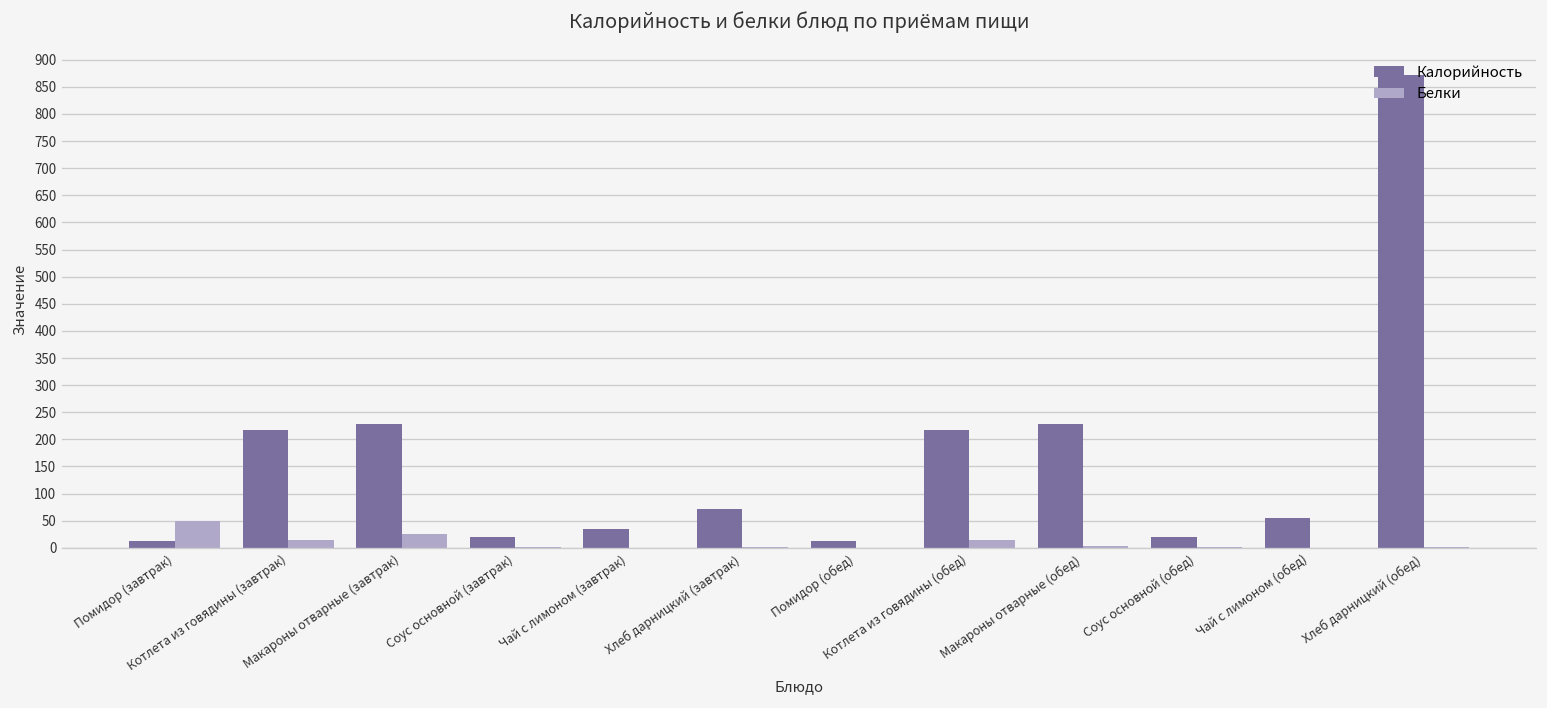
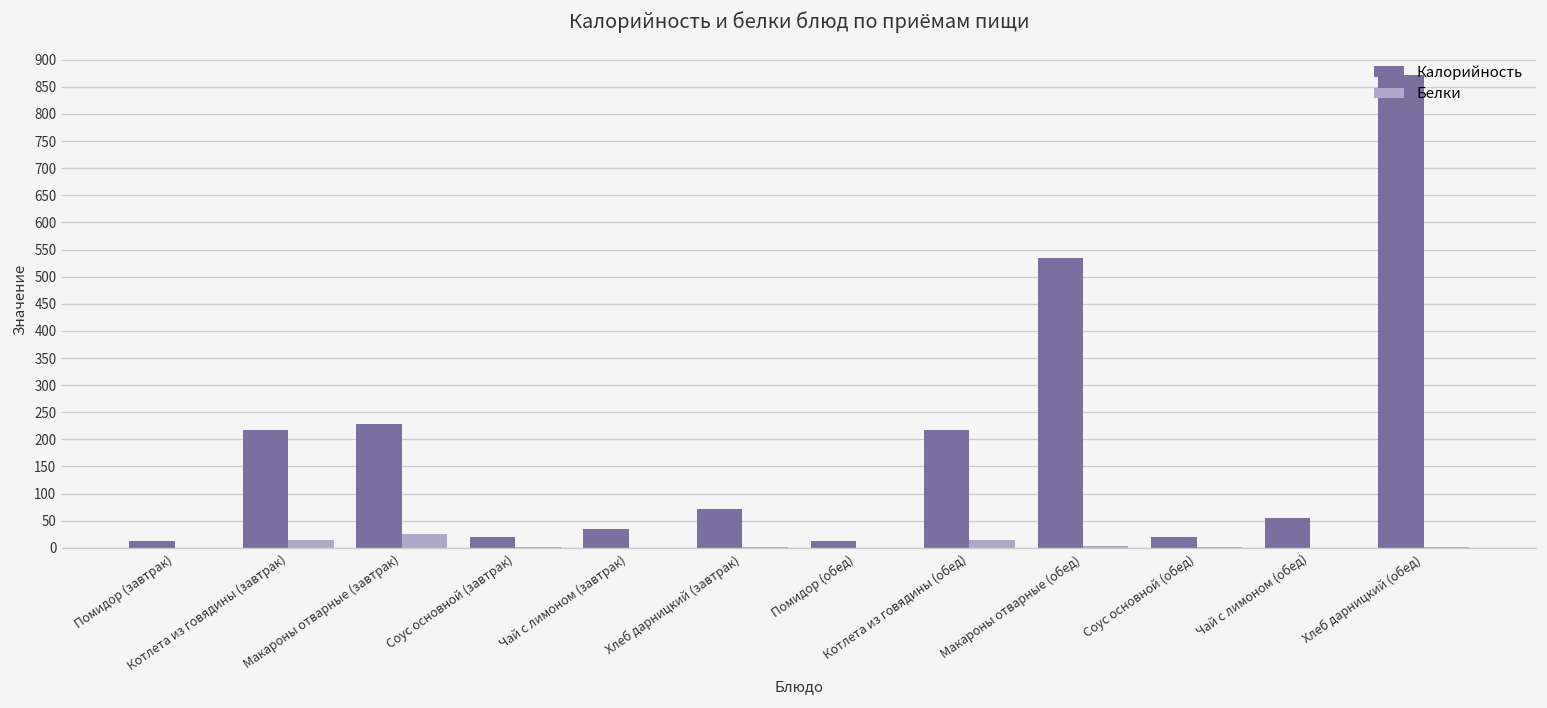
Белки, Помидор (завтрак): 50 -> 0
Калорийность, Макароны отварные (обед): 230 -> 540
